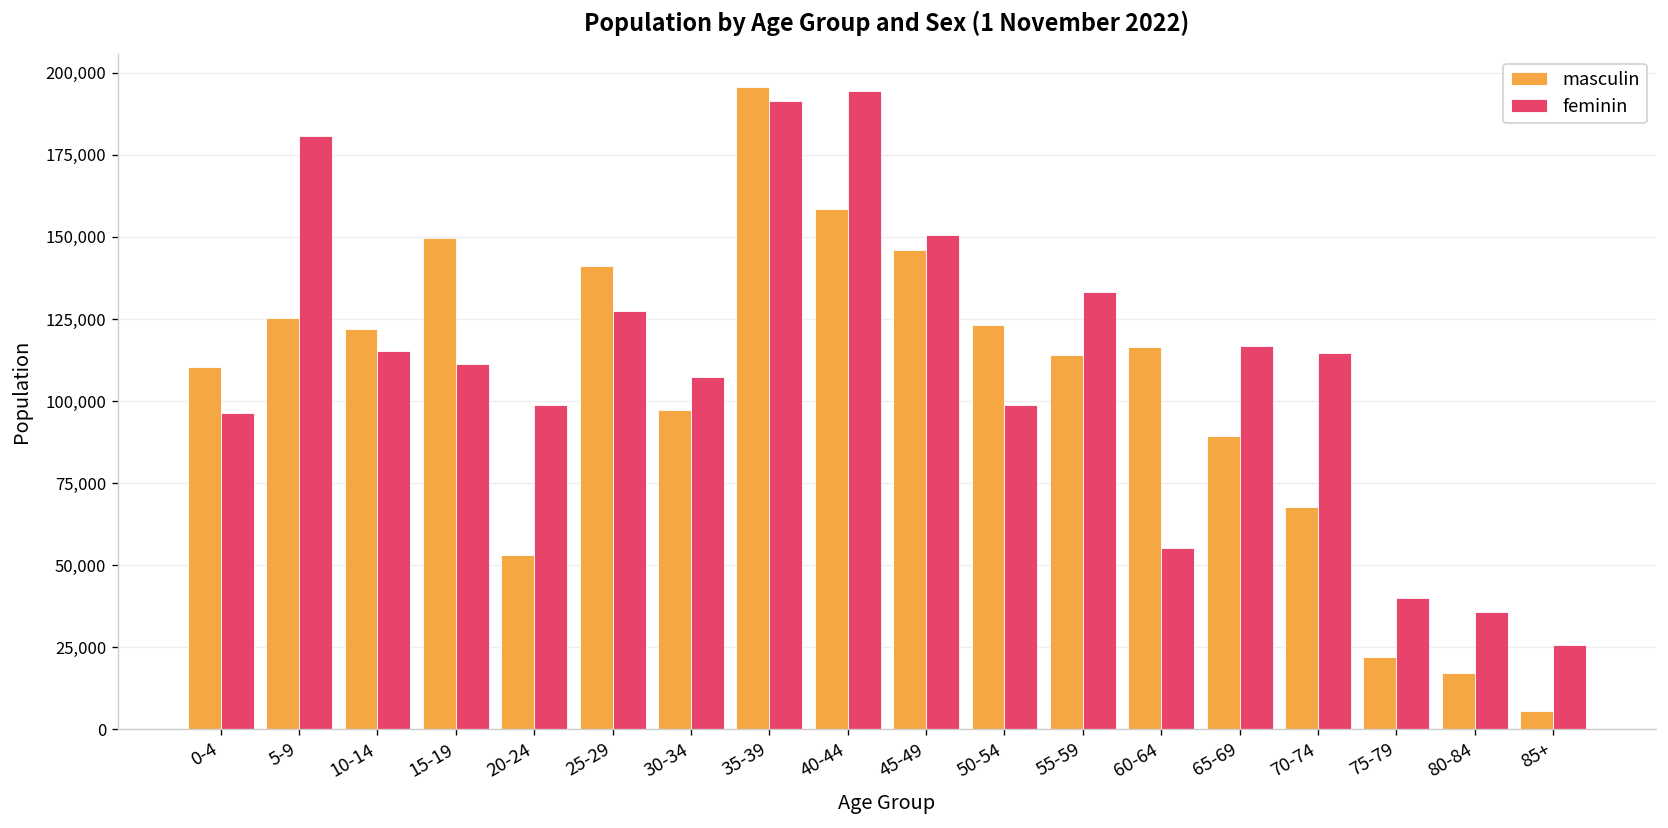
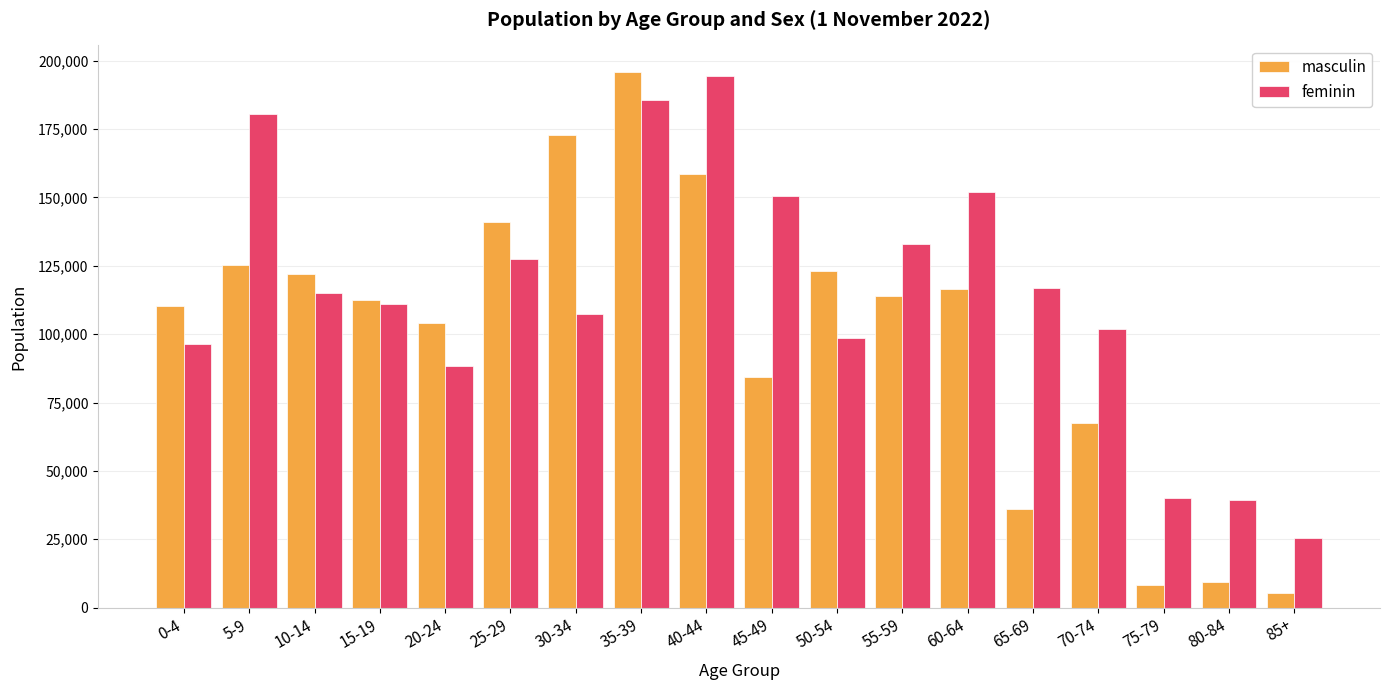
masculin, 15-19: 150,000 -> 113,000
masculin, 20-24: 53,000 -> 104,000
feminin, 20-24: 99,000 -> 88,000
masculin, 30-34: 97,000 -> 173,000
feminin, 35-39: 192,000 -> 186,000
masculin, 45-49: 146,000 -> 84,000
feminin, 60-64: 55,000 -> 152,000
masculin, 65-69: 89,000 -> 36,000
feminin, 70-74: 115,000 -> 102,000
masculin, 75-79: 22,000 -> 8,000
masculin, 80-84: 17,000 -> 9,000
feminin, 80-84: 36,000 -> 39,000
